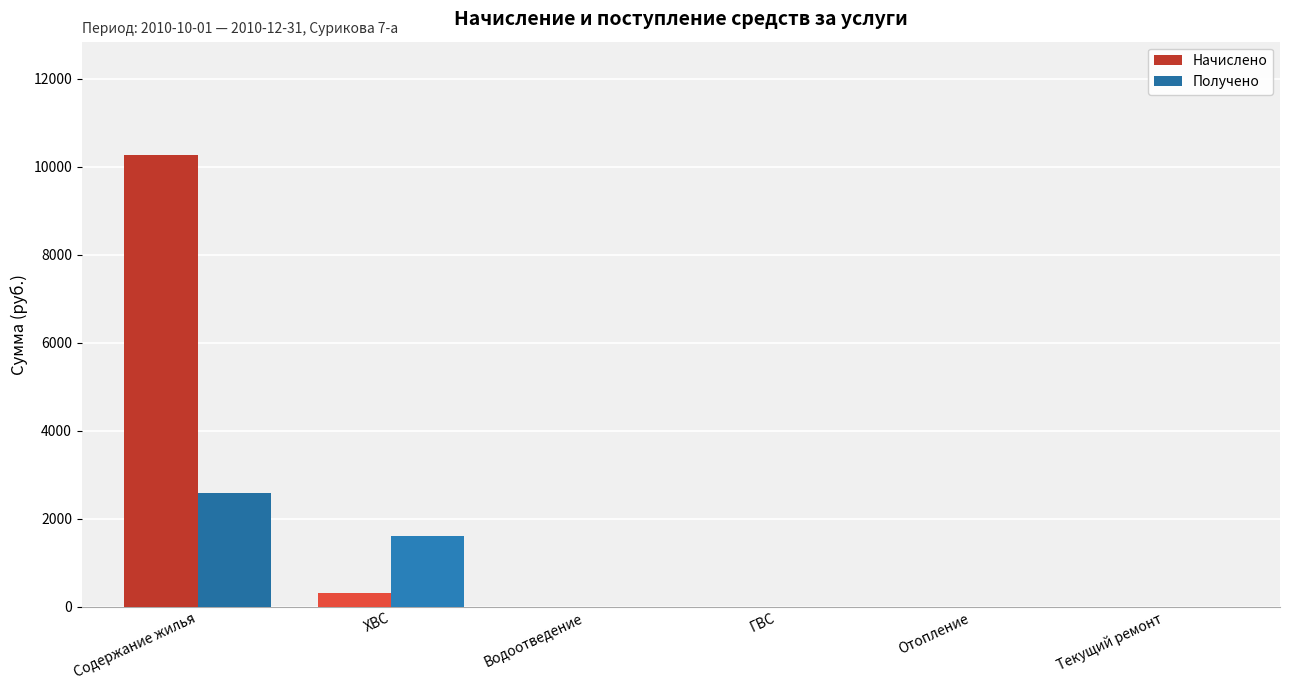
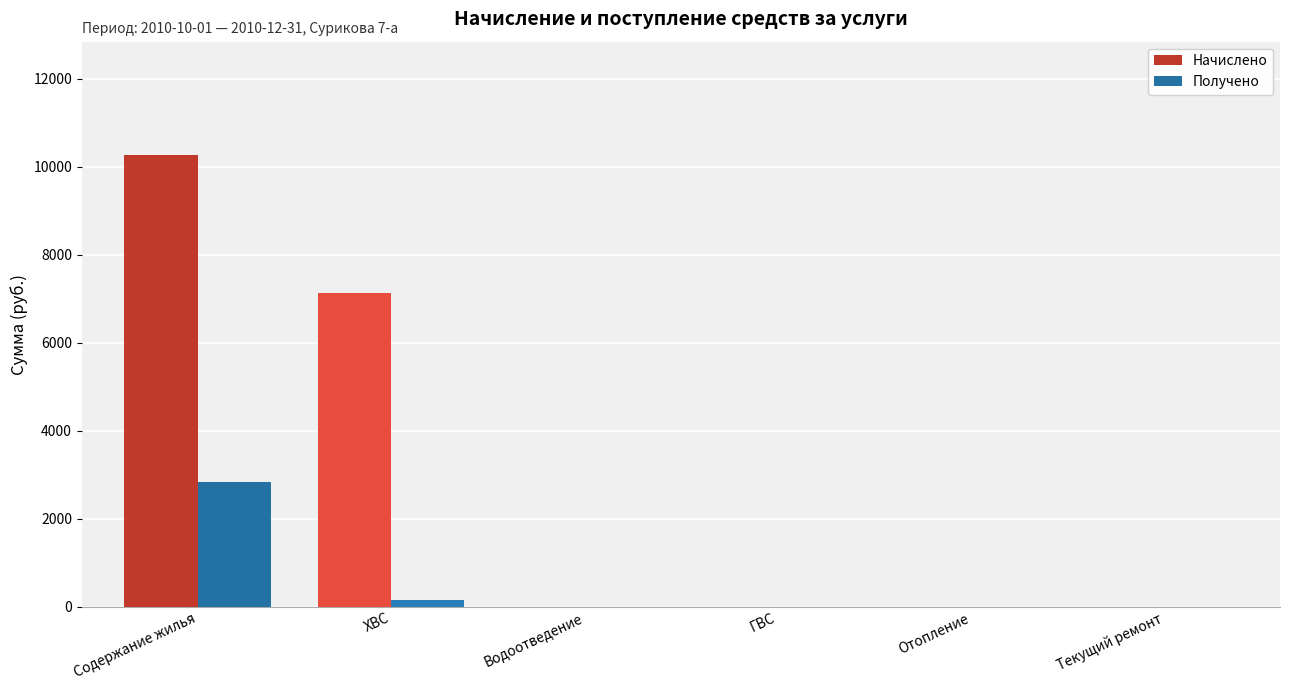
Получено, Содержание жилья: 2600 -> 2800
Начислено, ХВС: 300 -> 7100
Получено, ХВС: 1600 -> 200
